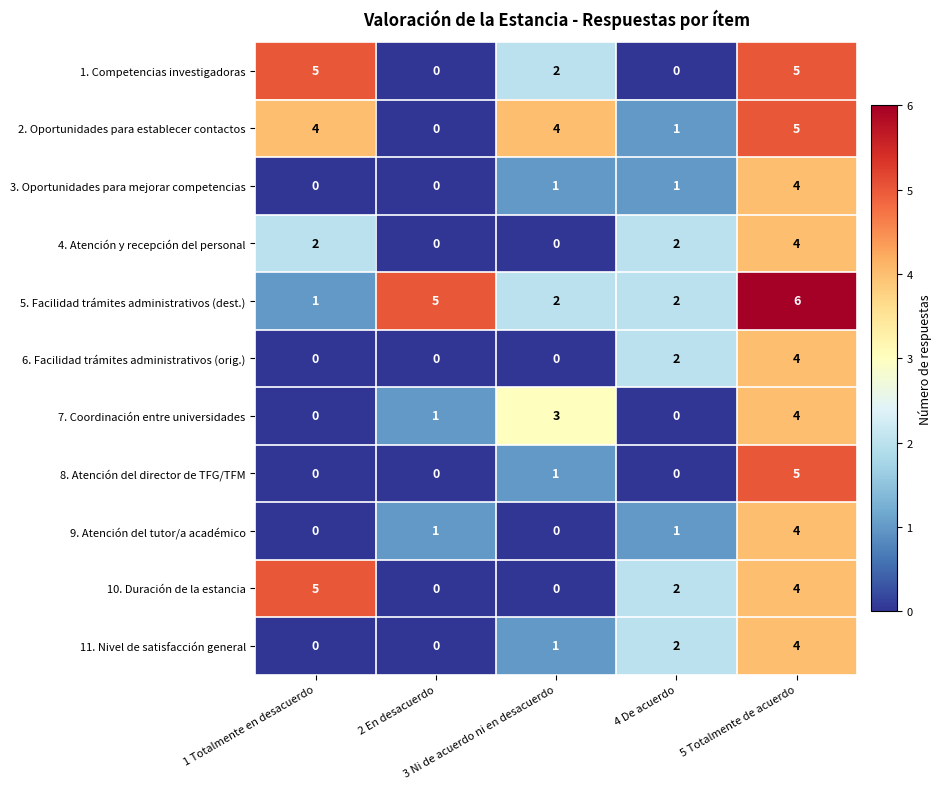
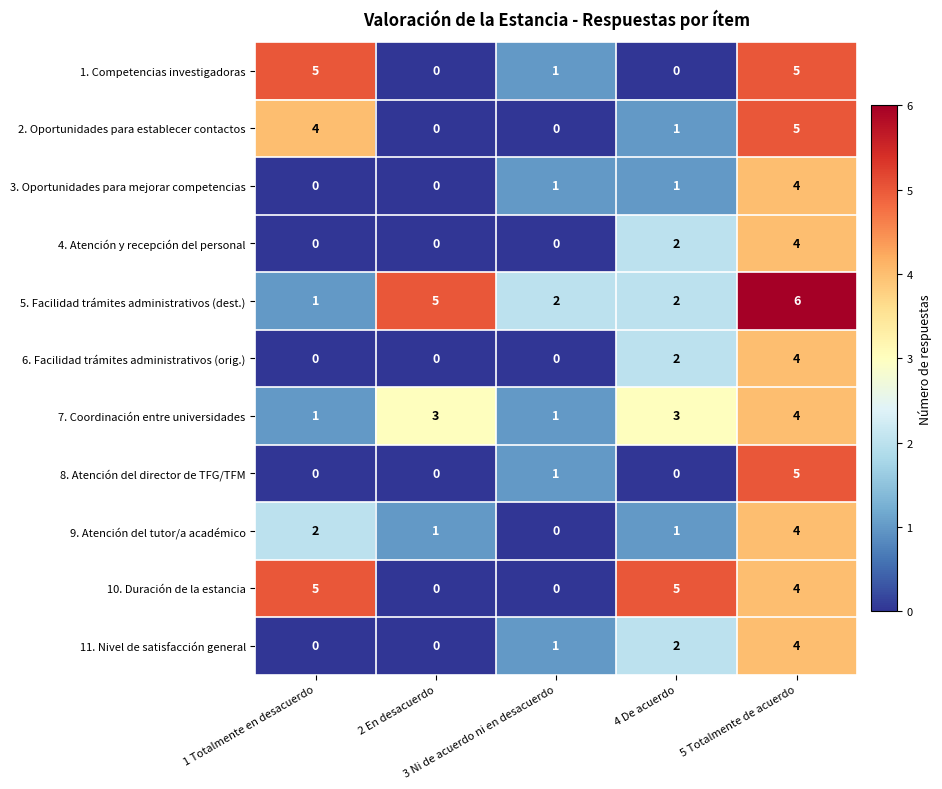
1. Competencias investigadoras, 3 Ni de acuerdo ni en desacuerdo: 2 -> 1
2. Oportunidades para establecer contactos, 3 Ni de acuerdo ni en desacuerdo: 4 -> 0
4. Atención y recepción del personal, 1 Totalmente en desacuerdo: 2 -> 0
7. Coordinación entre universidades, 1 Totalmente en desacuerdo: 0 -> 1
7. Coordinación entre universidades, 2 En desacuerdo: 1 -> 3
7. Coordinación entre universidades, 3 Ni de acuerdo ni en desacuerdo: 3 -> 1
7. Coordinación entre universidades, 4 De acuerdo: 0 -> 3
9. Atención del tutor/a académico, 1 Totalmente en desacuerdo: 0 -> 2
10. Duración de la estancia, 4 De acuerdo: 2 -> 5
